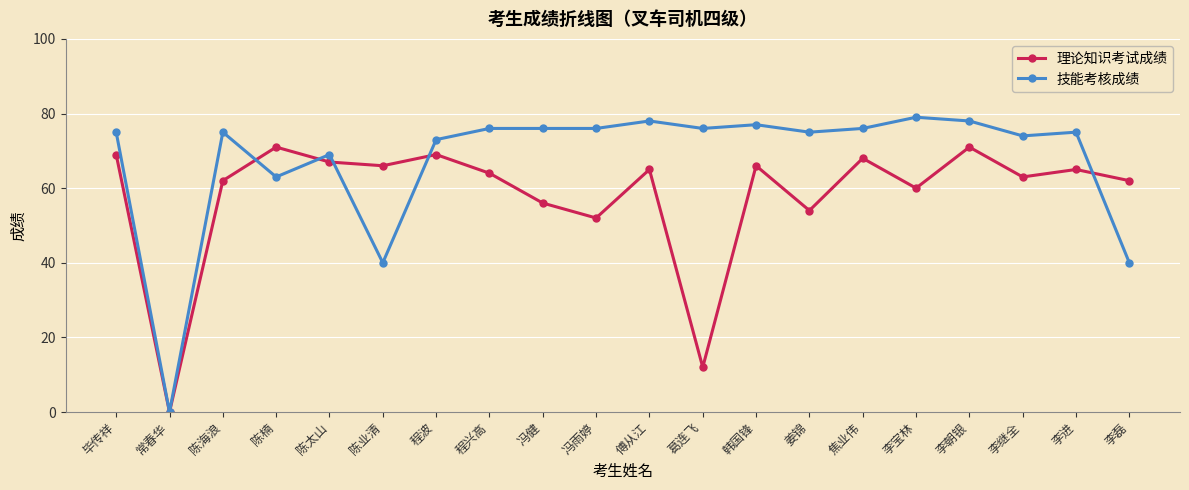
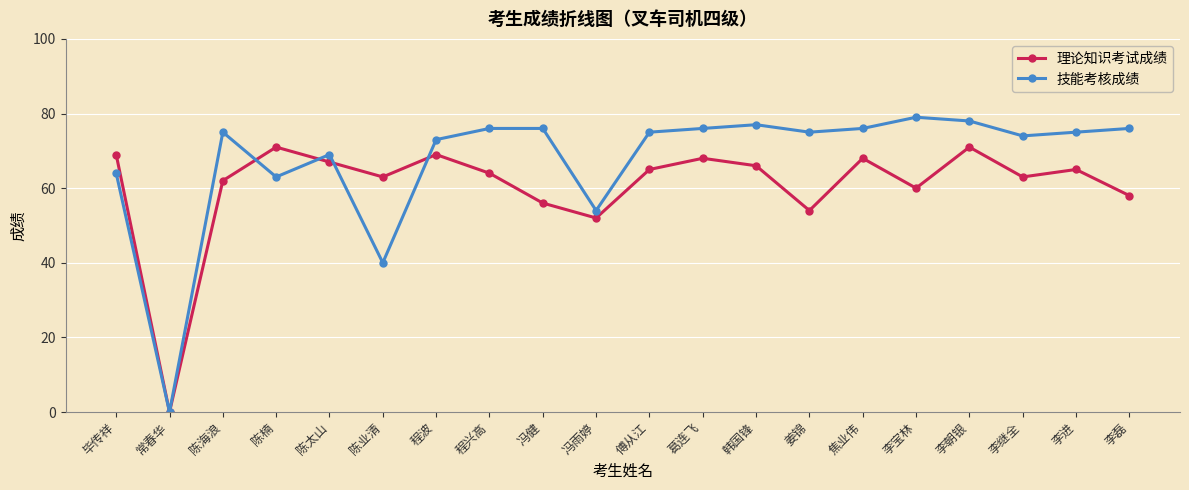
技能考核成绩, 毕传祥: 75 -> 64
理论知识考试成绩, 陈业清: 66 -> 63
技能考核成绩, 冯雨婷: 76 -> 54
技能考核成绩, 傅从江: 78 -> 75
理论知识考试成绩, 葛连飞: 12 -> 68
理论知识考试成绩, 李磊: 62 -> 58
技能考核成绩, 李磊: 40 -> 76
